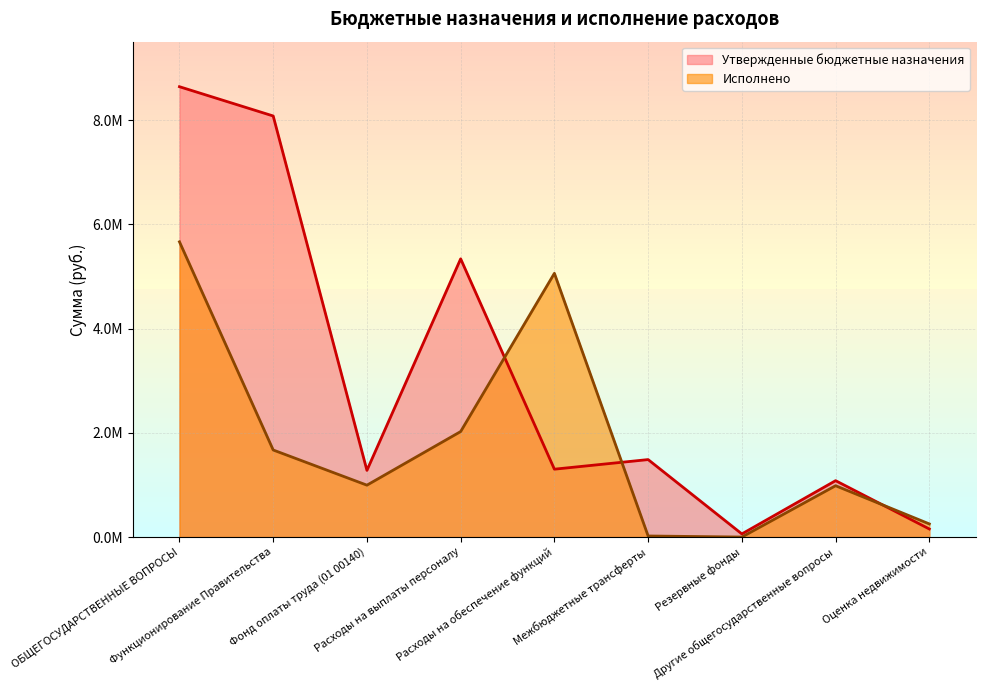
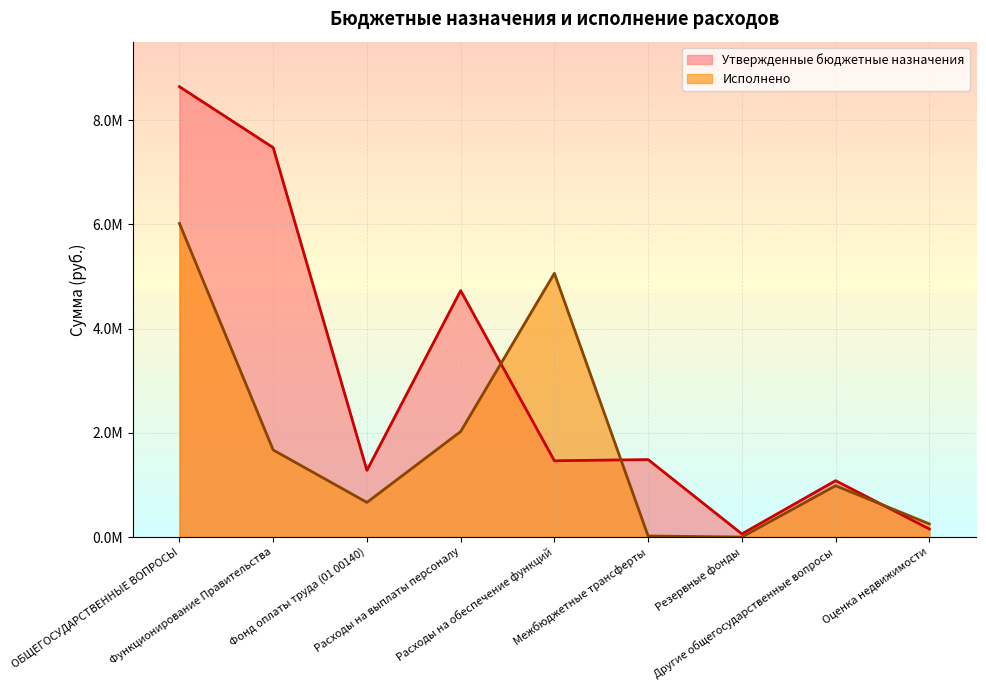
Исполнено, ОБЩЕГОСУДАРСТВЕННЫЕ ВОПРОСЫ: 5.7М -> 6.0М
Утвержденные бюджетные назначения, Функционирование Правительства: 8.1М -> 7.5М
Исполнено, Фонд оплаты труда (01 00140): 1.0М -> 0.7М
Утвержденные бюджетные назначения, Расходы на выплаты персоналу: 5.3М -> 4.7М
Утвержденные бюджетные назначения, Расходы на обеспечение функций: 1.3М -> 1.5М
